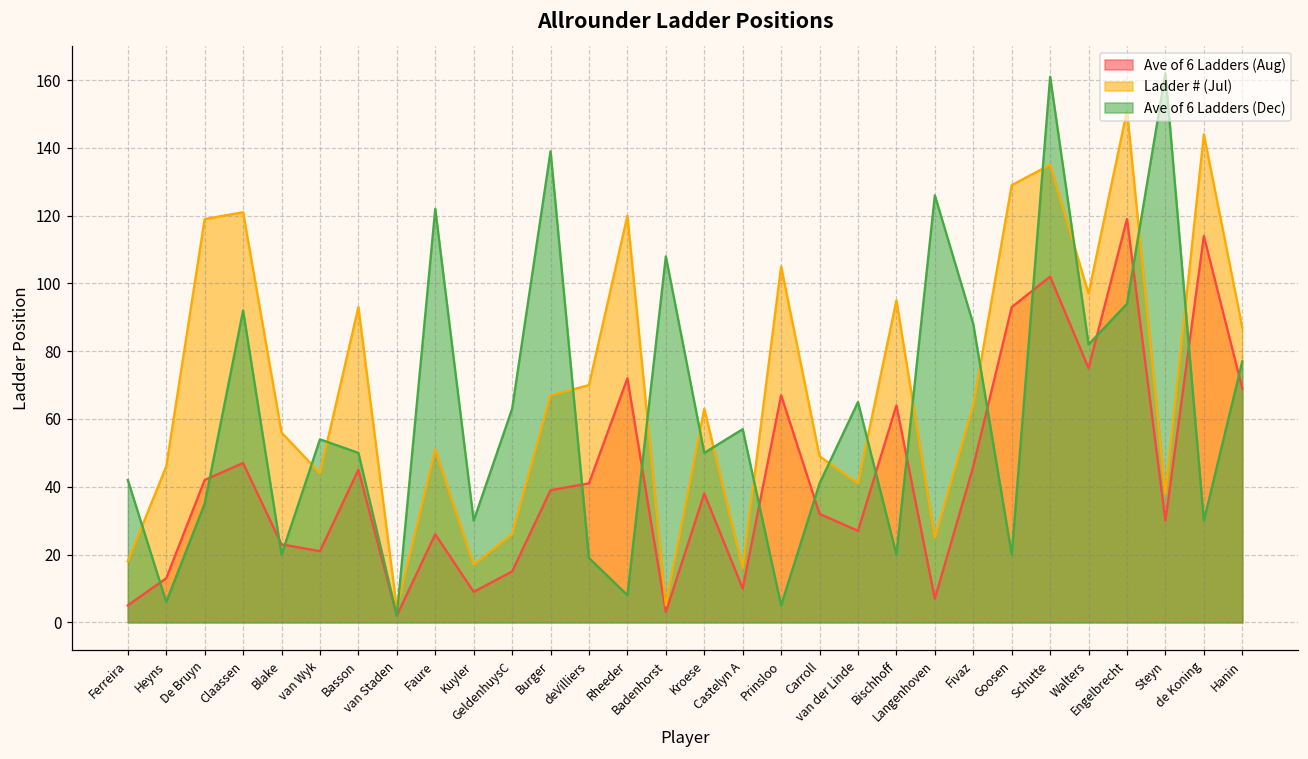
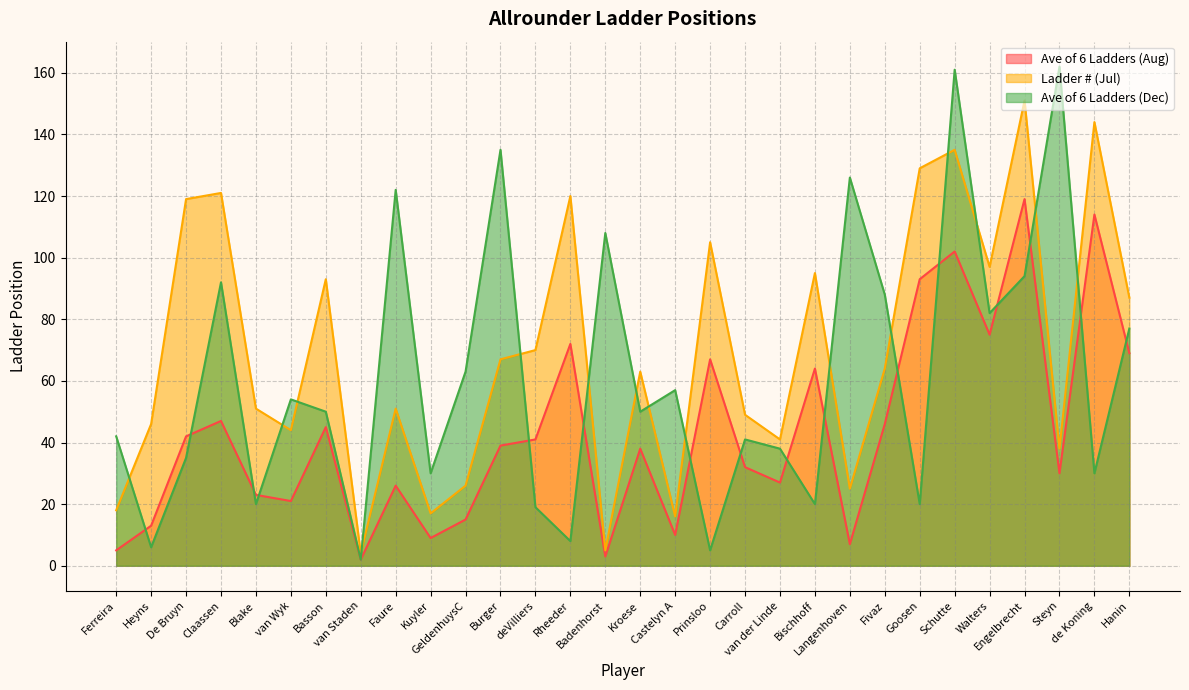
Ladder # (Jul), Blake: 56 -> 51
Ave of 6 Ladders (Dec), Burger: 139 -> 135
Ave of 6 Ladders (Dec), van der Linde: 65 -> 38
